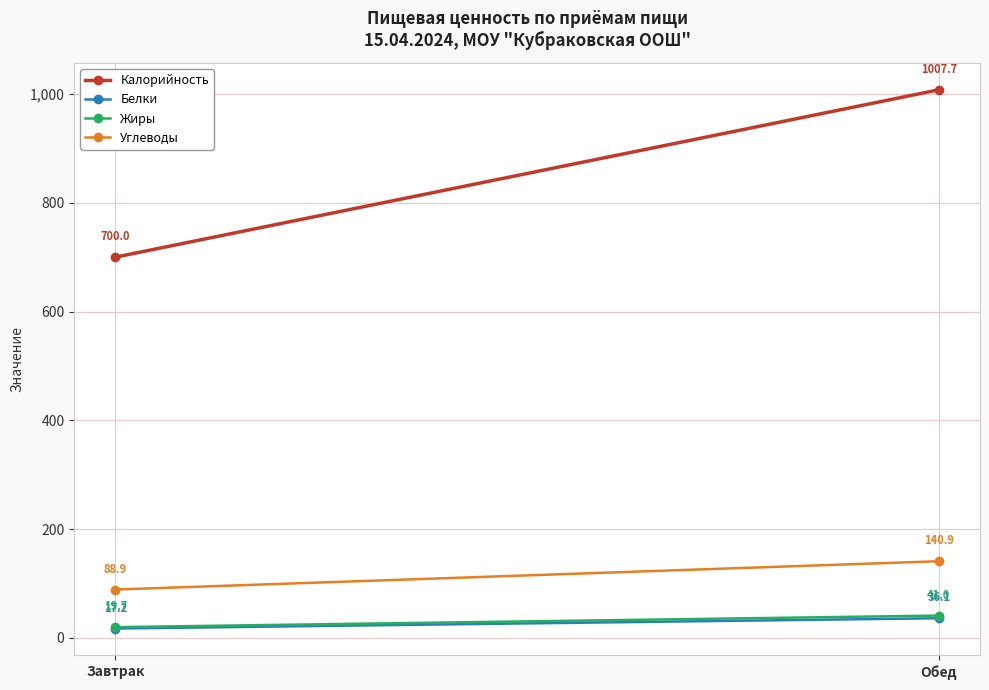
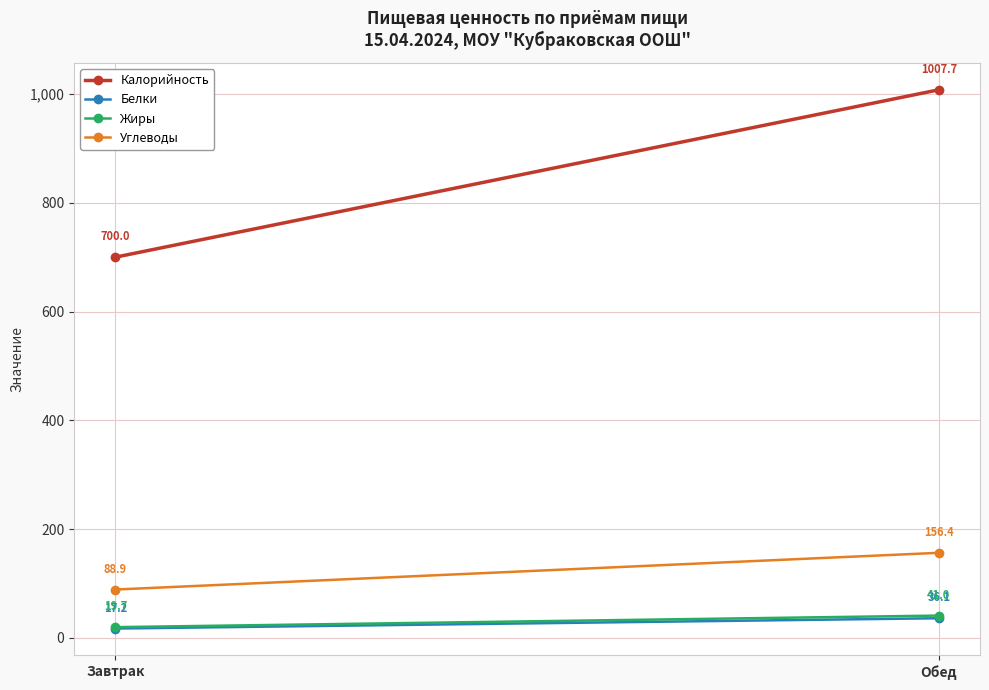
Углеводы, Обед: 140.9 -> 156.4
